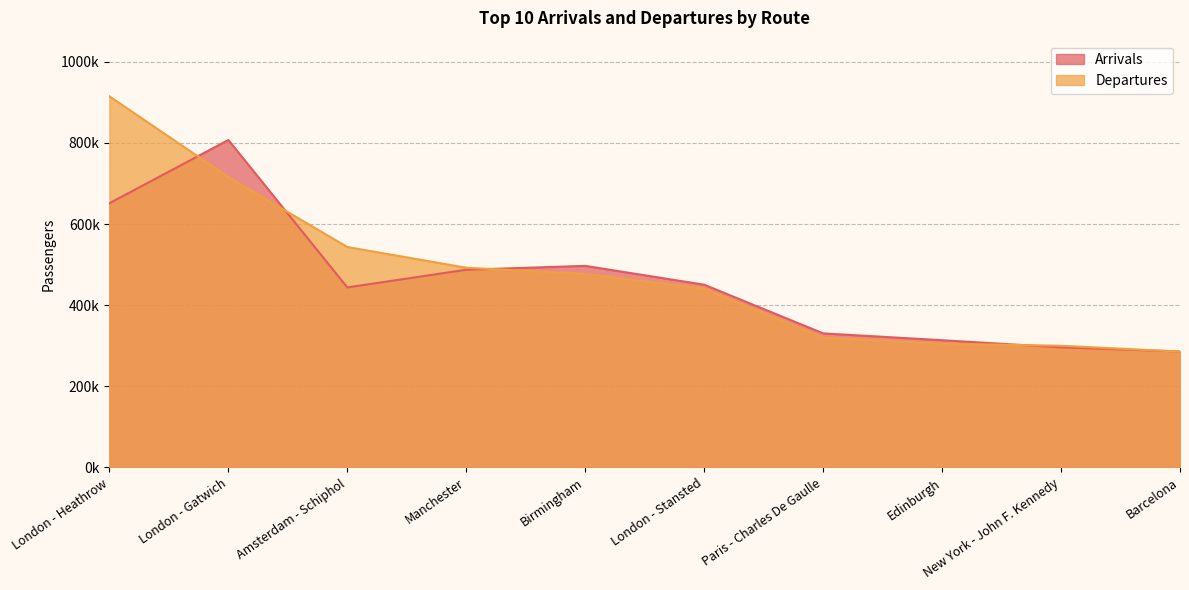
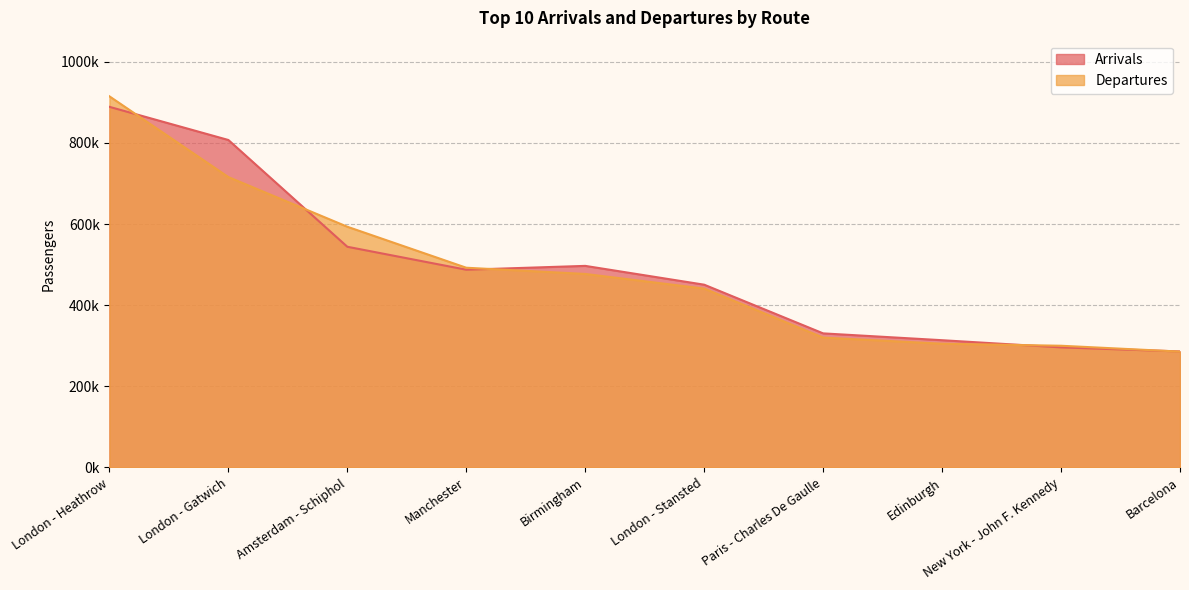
Arrivals, London - Heathrow: 650000 -> 890000
Arrivals, Amsterdam - Schiphol: 440000 -> 540000
Departures, Amsterdam - Schiphol: 540000 -> 590000
